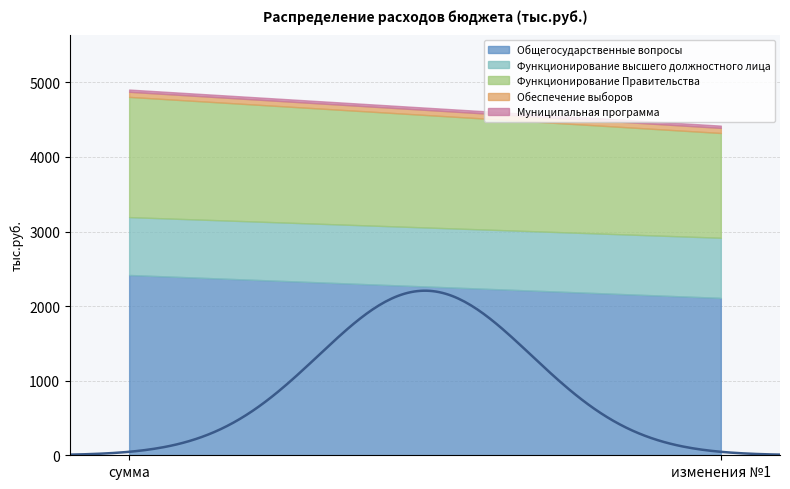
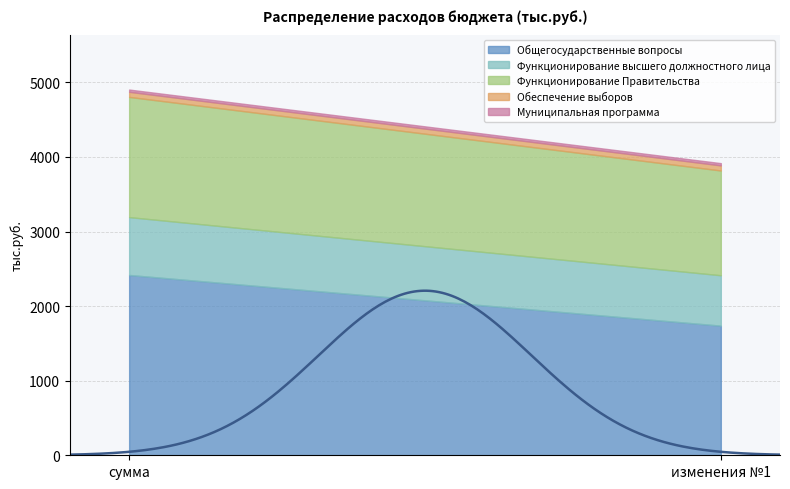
Общегосударственные вопросы, изменения №1: 2100 -> 1700
Функционирование высшего должностного лица, изменения №1: 800 -> 700
